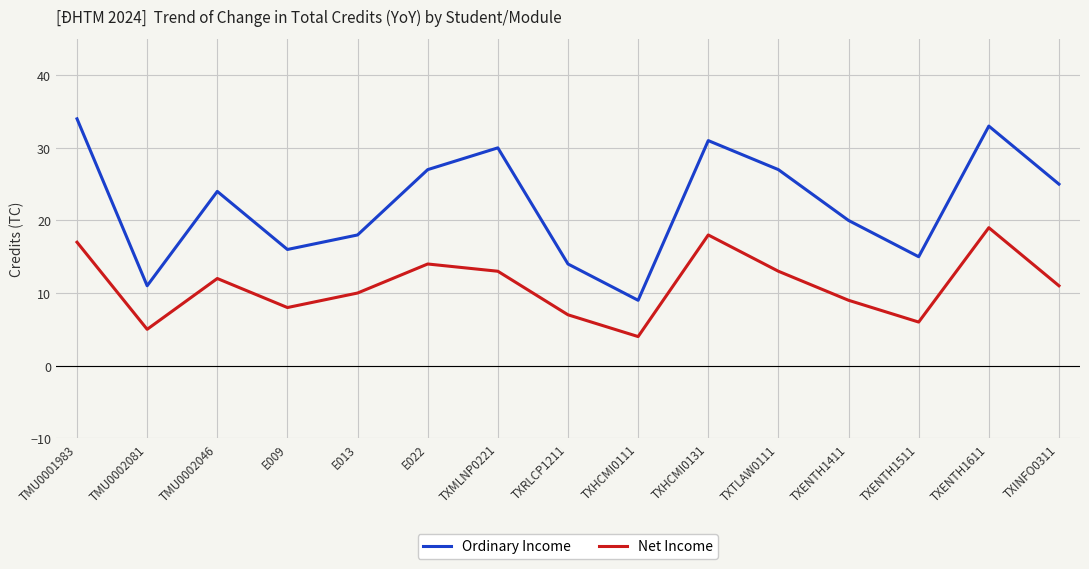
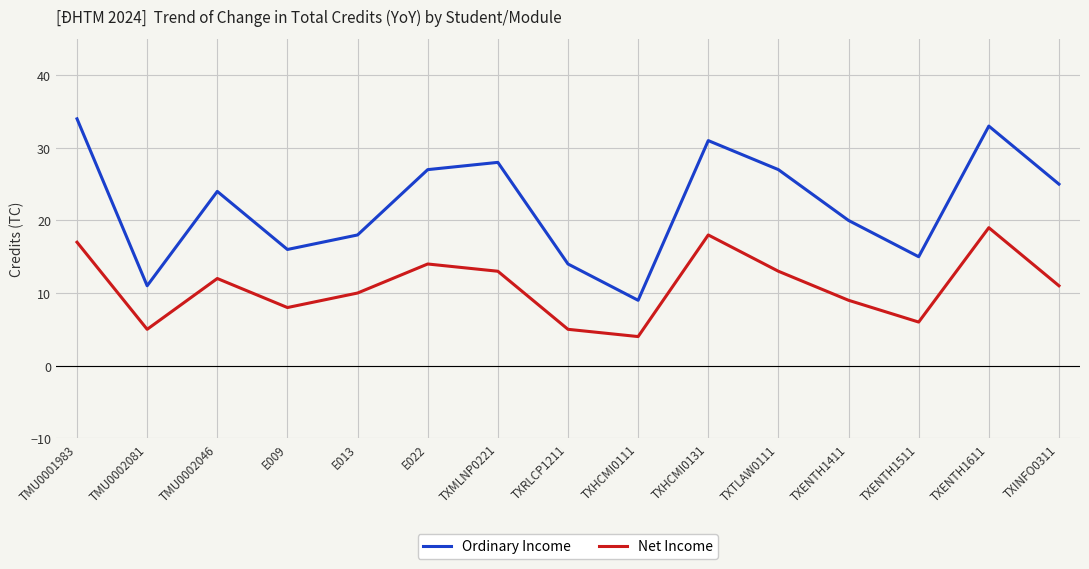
Ordinary Income, TXMLNP0221: 30 -> 28
Net Income, TXRLCP1211: 7 -> 5
